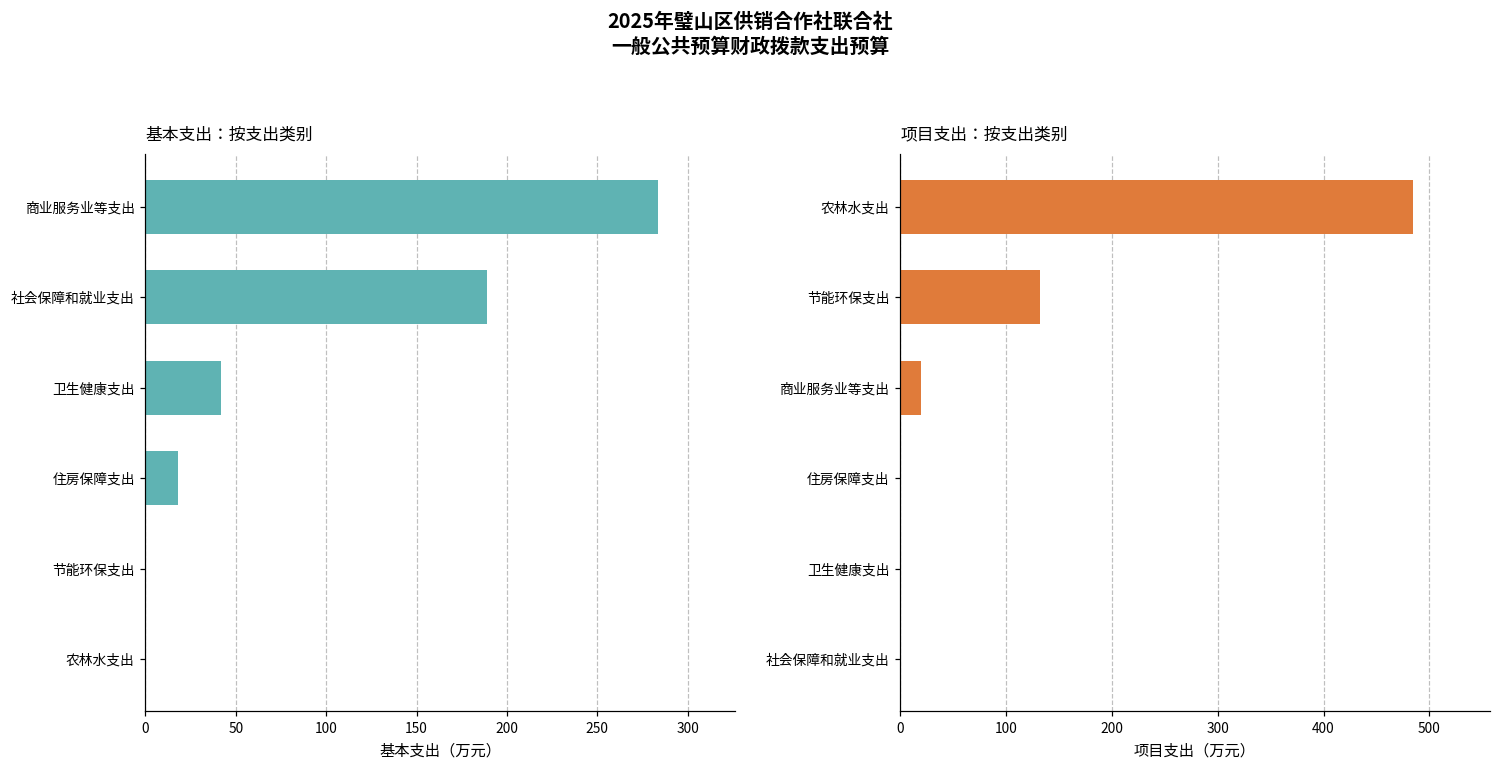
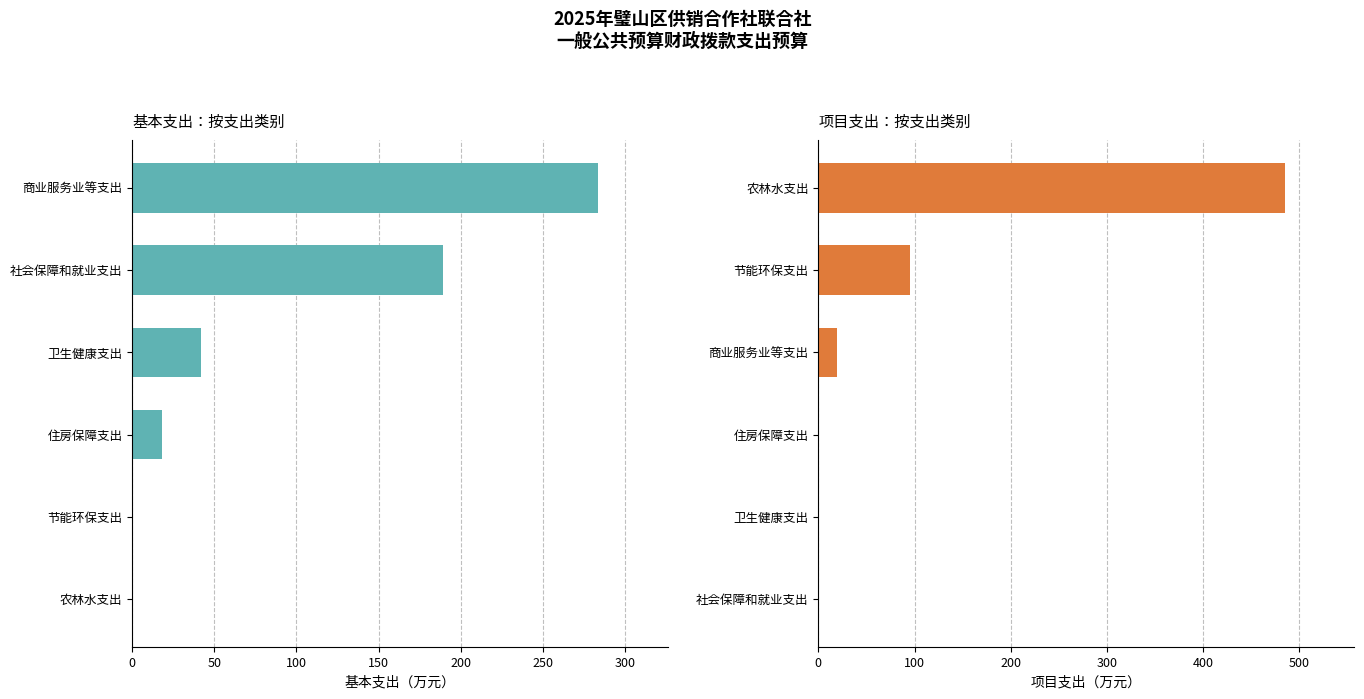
项目支出：按支出类别, 节能环保支出: 130 -> 90
